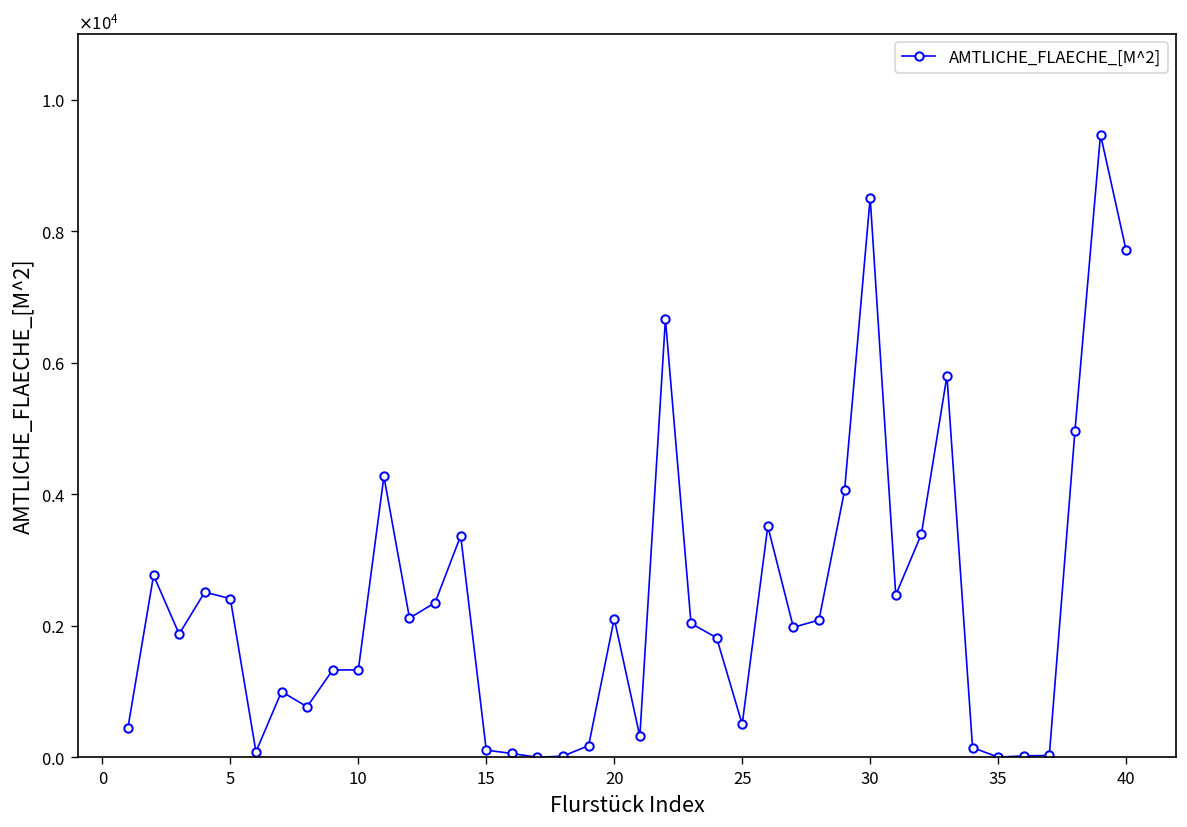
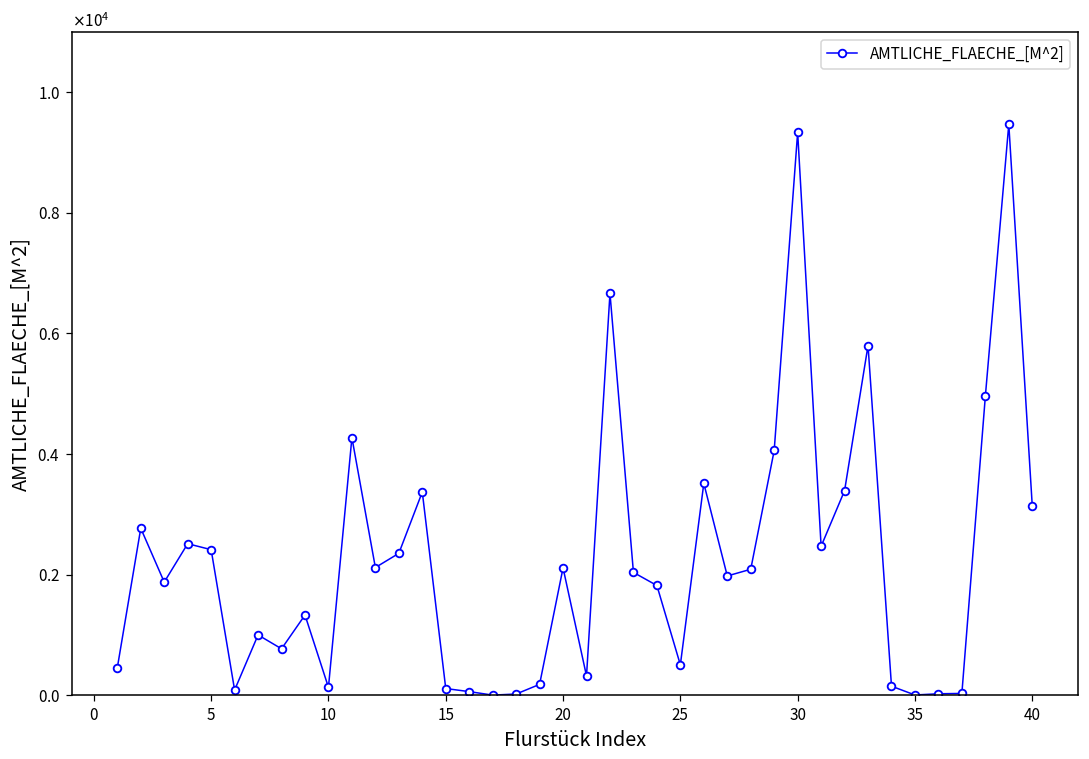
10: 1300 -> 100
30: 8500 -> 9300
40: 7700 -> 3100
